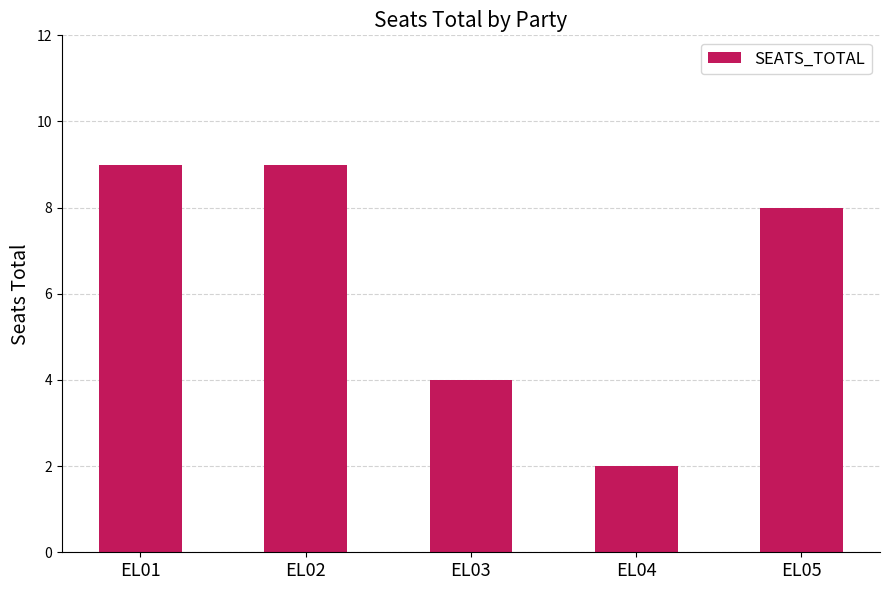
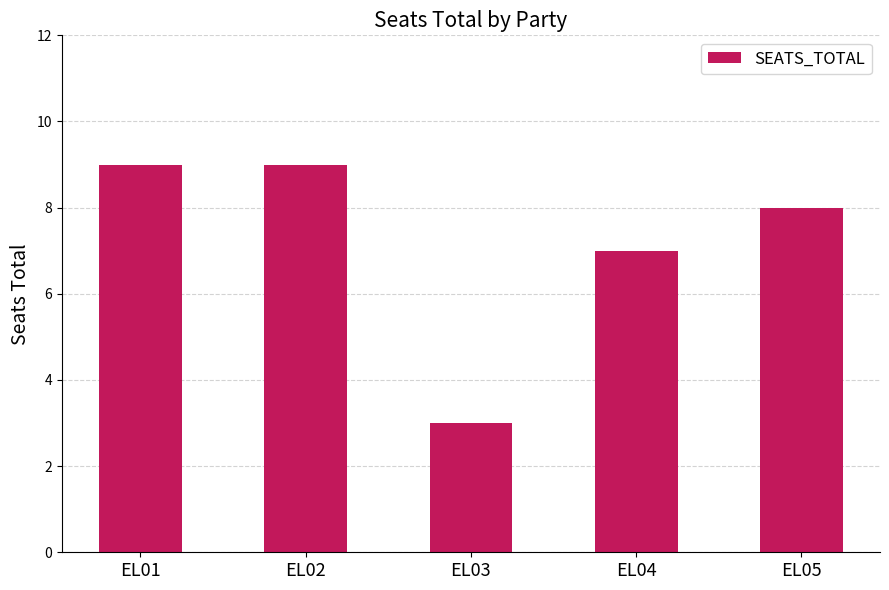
EL03: 4 -> 3
EL04: 2 -> 7
